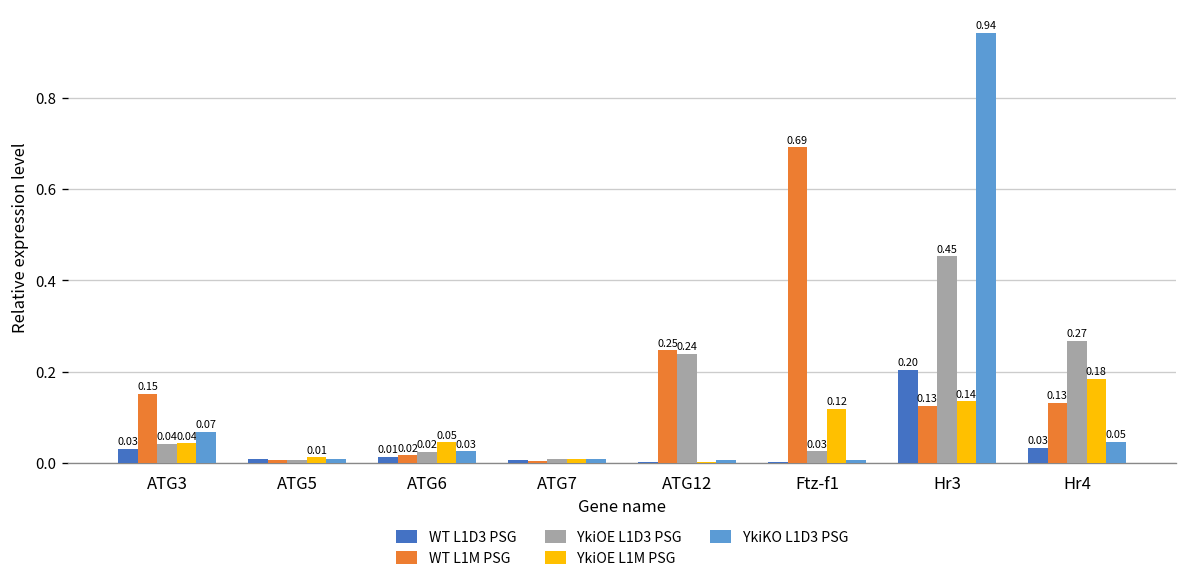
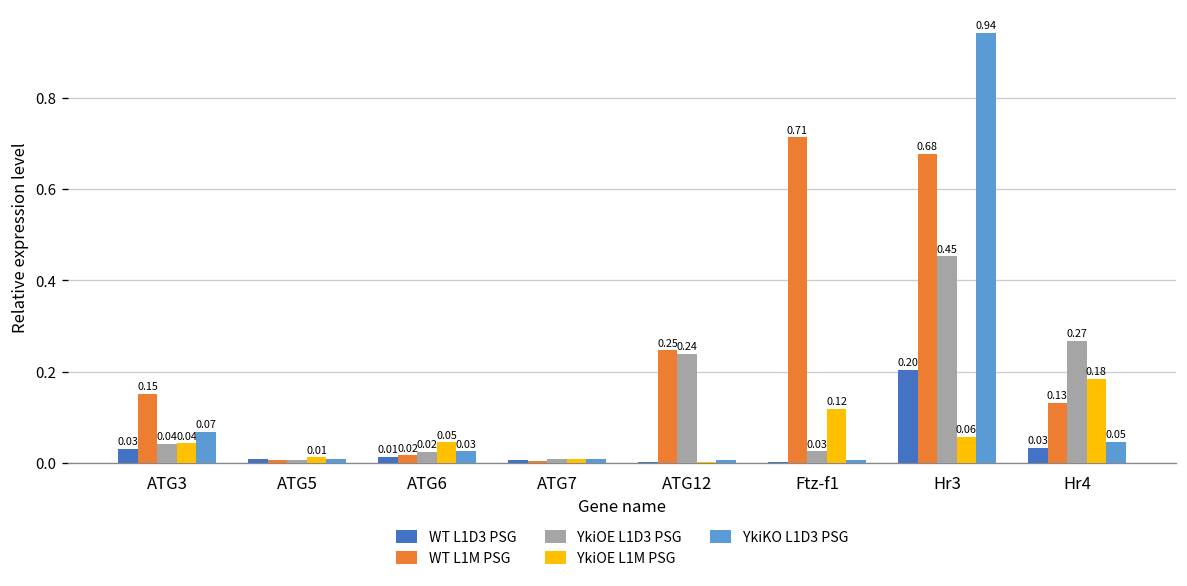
WT L1M PSG, Ftz-f1: 0.69 -> 0.71
WT L1M PSG, Hr3: 0.13 -> 0.68
YkiOE L1M PSG, Hr3: 0.14 -> 0.06
